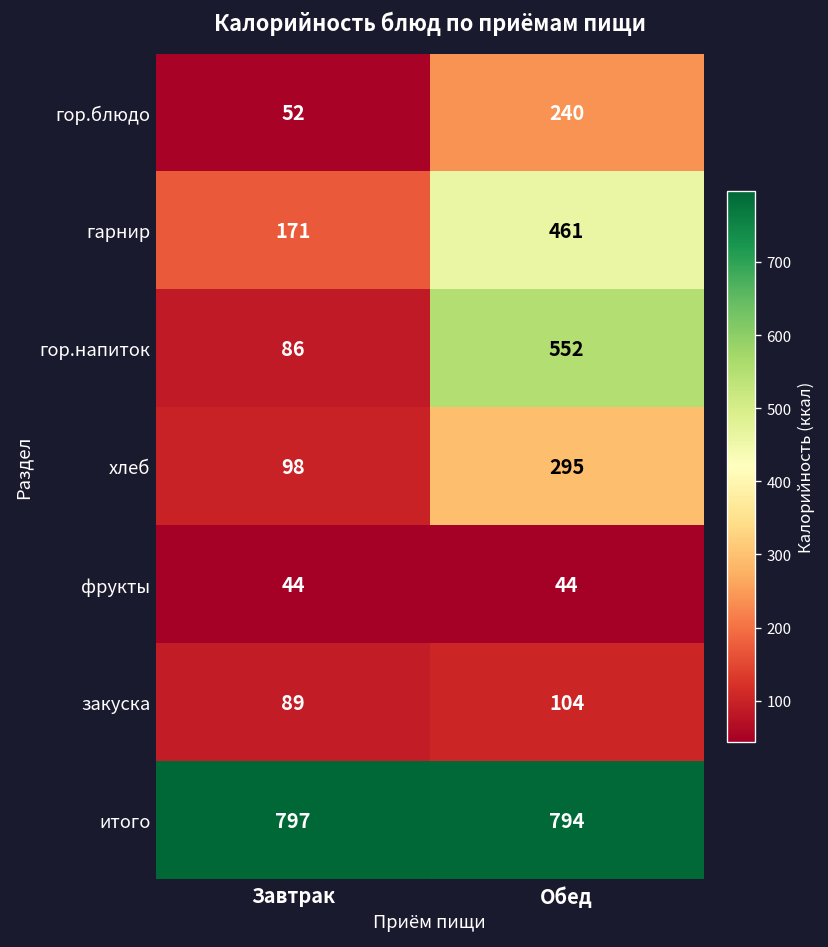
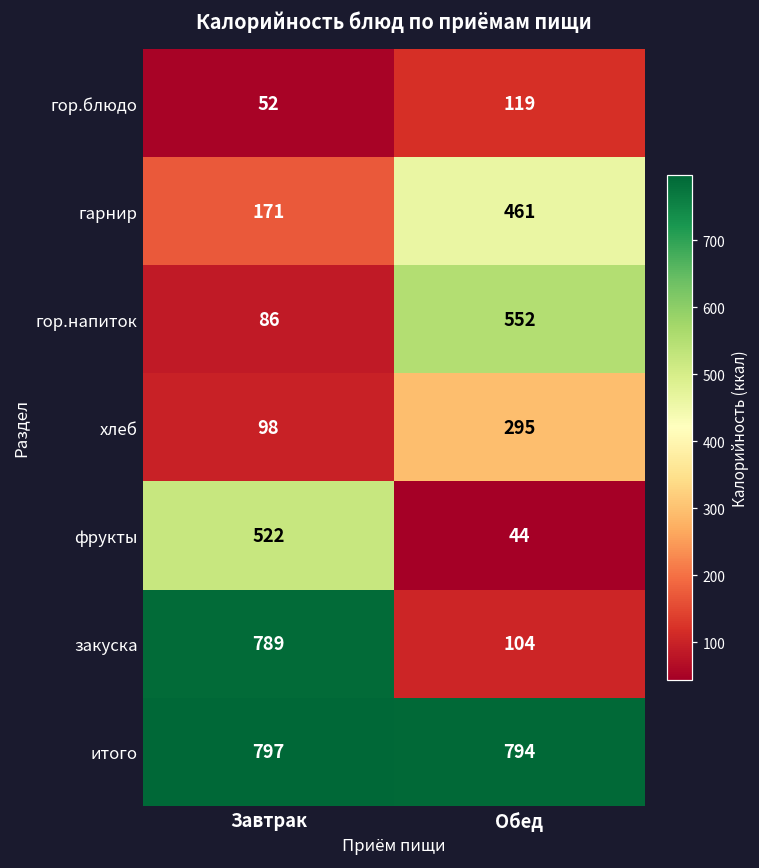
гор.блюдо, Обед: 240 -> 119
фрукты, Завтрак: 44 -> 522
закуска, Завтрак: 89 -> 789
